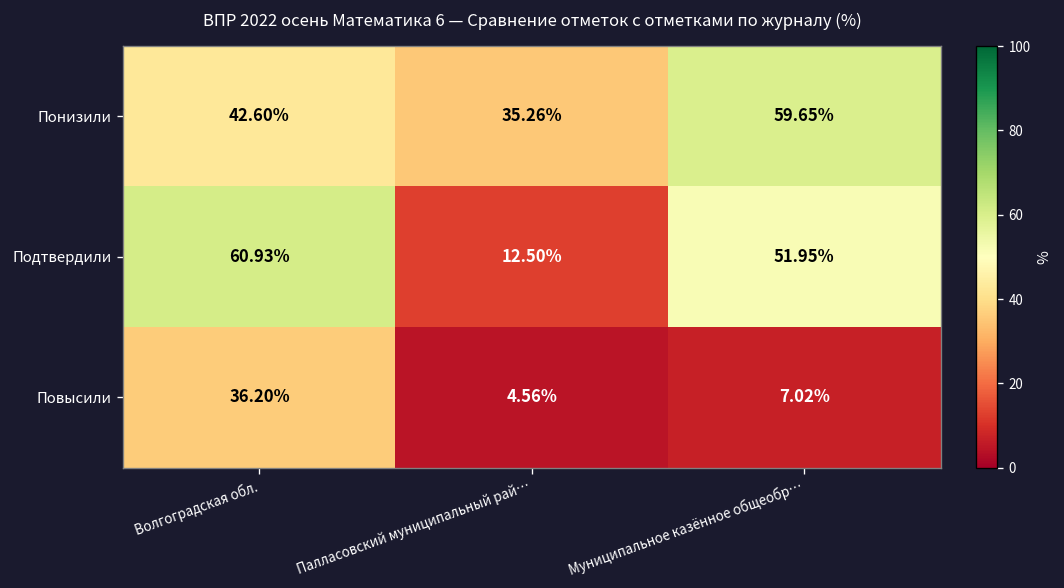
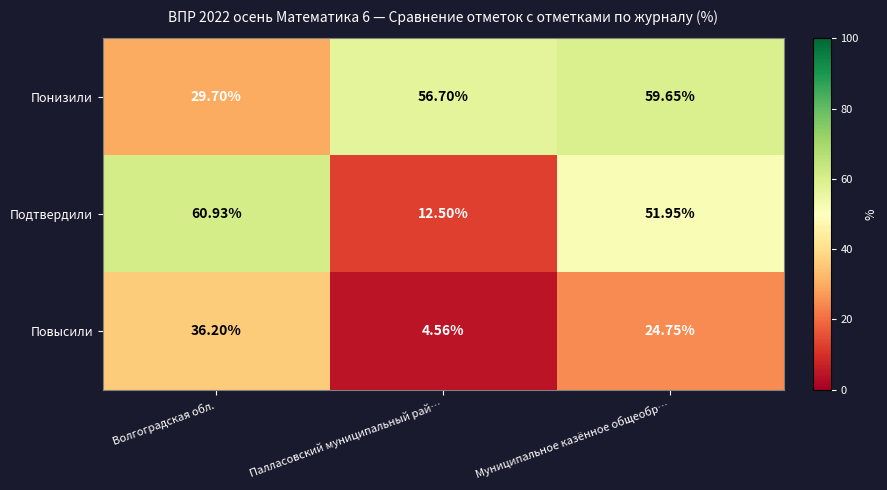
Понизили, Волгоградская обл.: 42.60% -> 29.70%
Понизили, Палласовский муниципальный рай…: 35.26% -> 56.70%
Повысили, Муниципальное казённое общеобр…: 7.02% -> 24.75%
